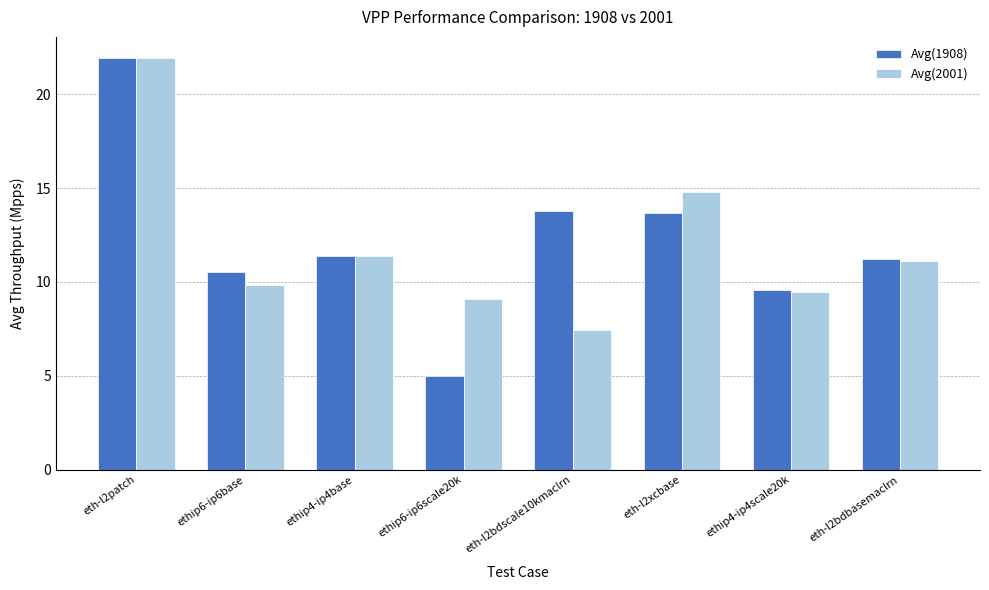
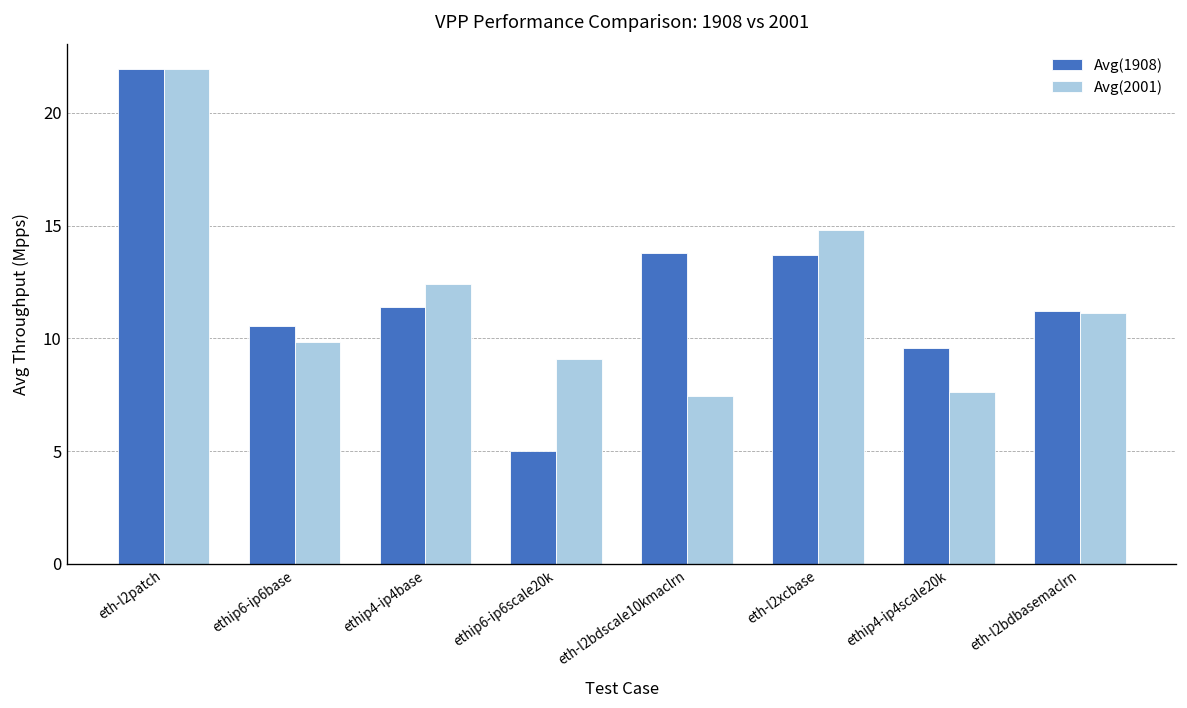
Avg(2001), ethip4-ip4base: 11.4 -> 12.4
Avg(2001), ethip4-ip4scale20k: 9.5 -> 7.6
